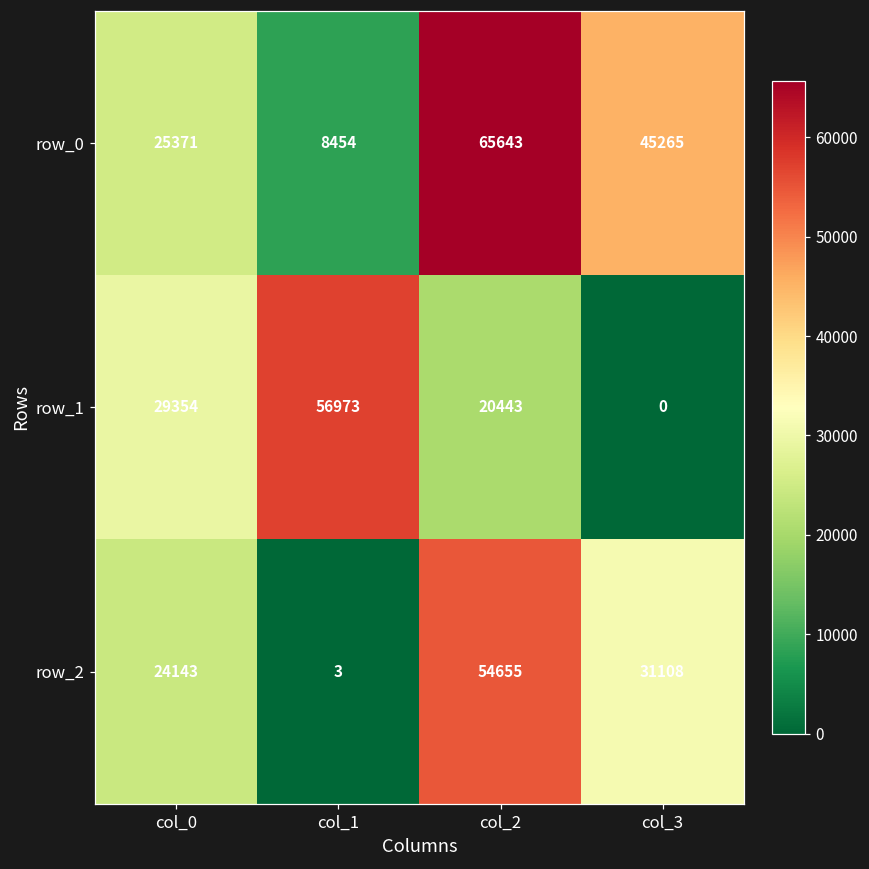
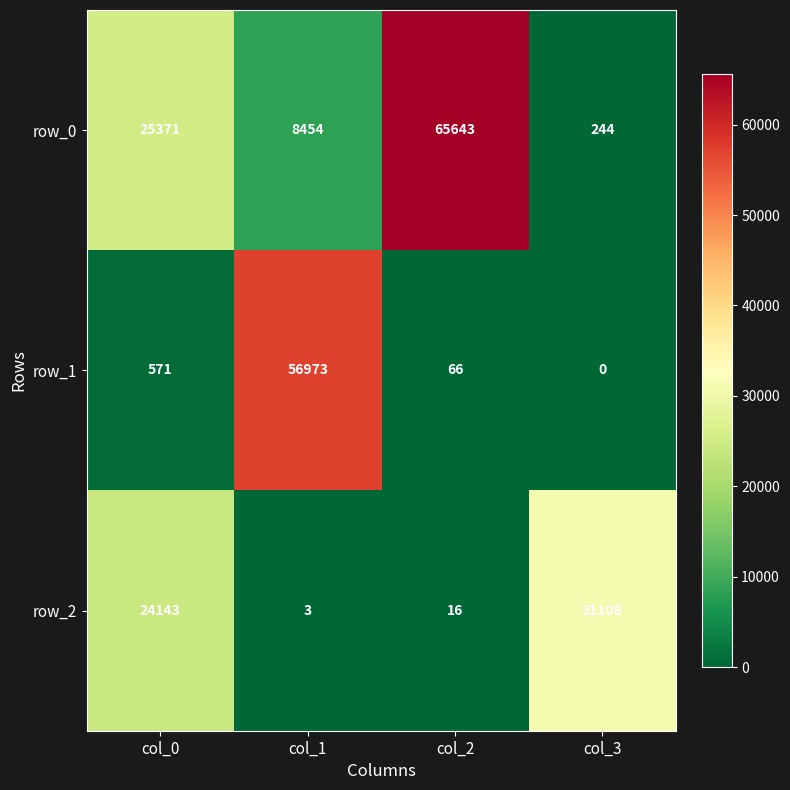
row_0, col_3: 45265 -> 244
row_1, col_0: 29354 -> 571
row_1, col_2: 20443 -> 66
row_2, col_2: 54655 -> 16
